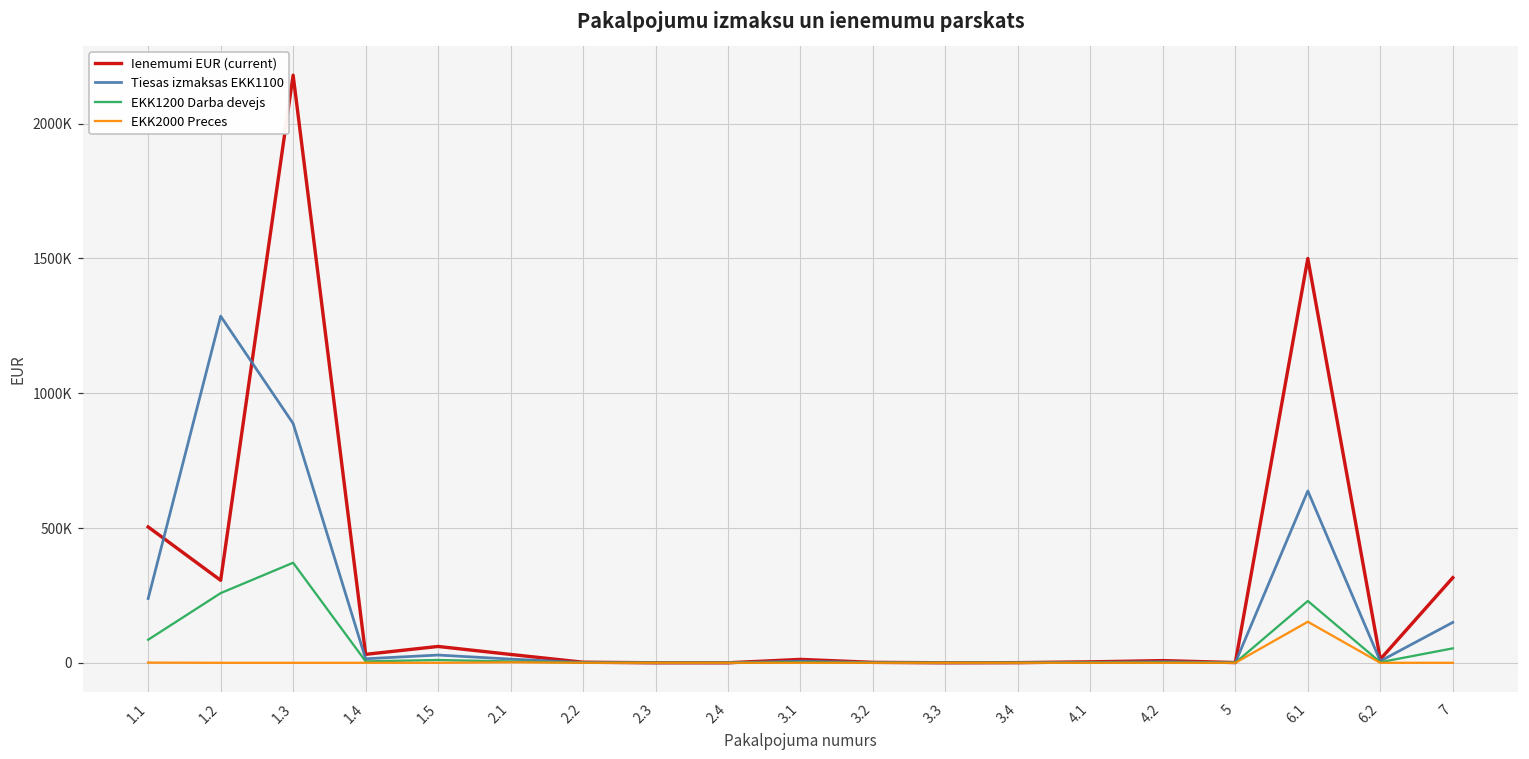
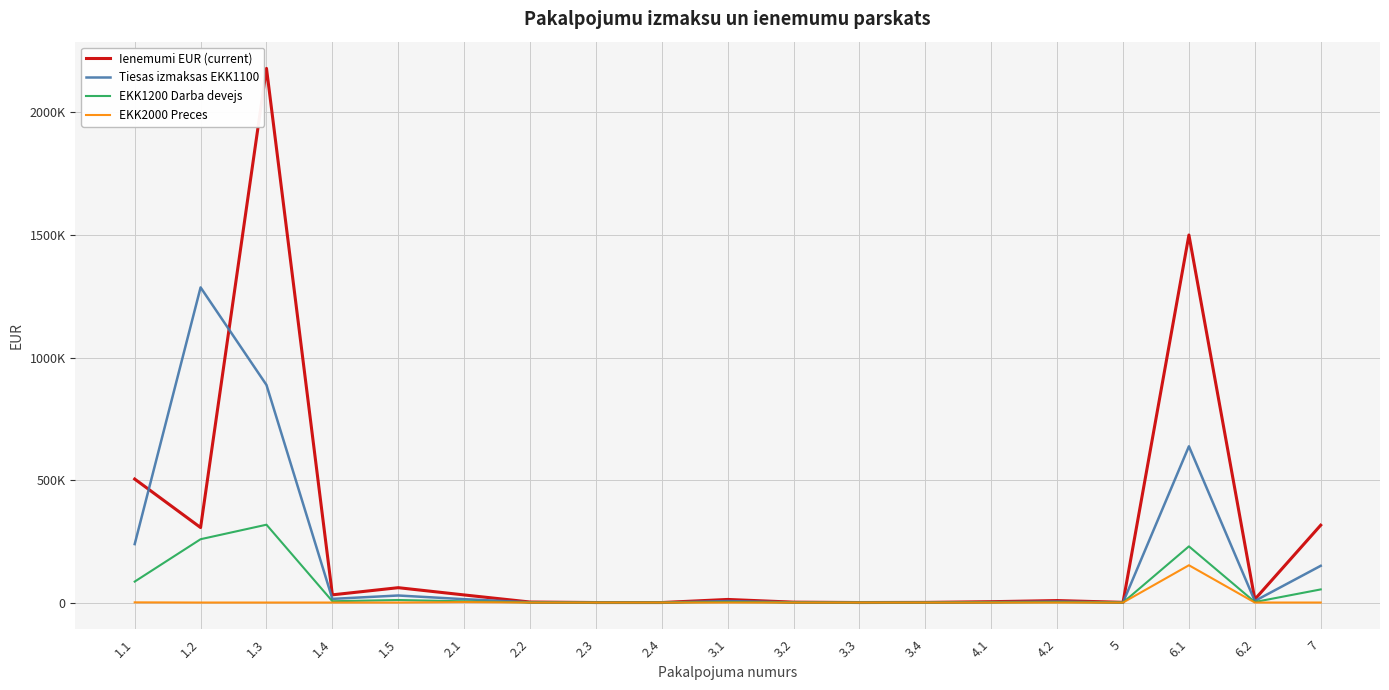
EKK1200 Darba devejs, 1.3: 370000 -> 320000
